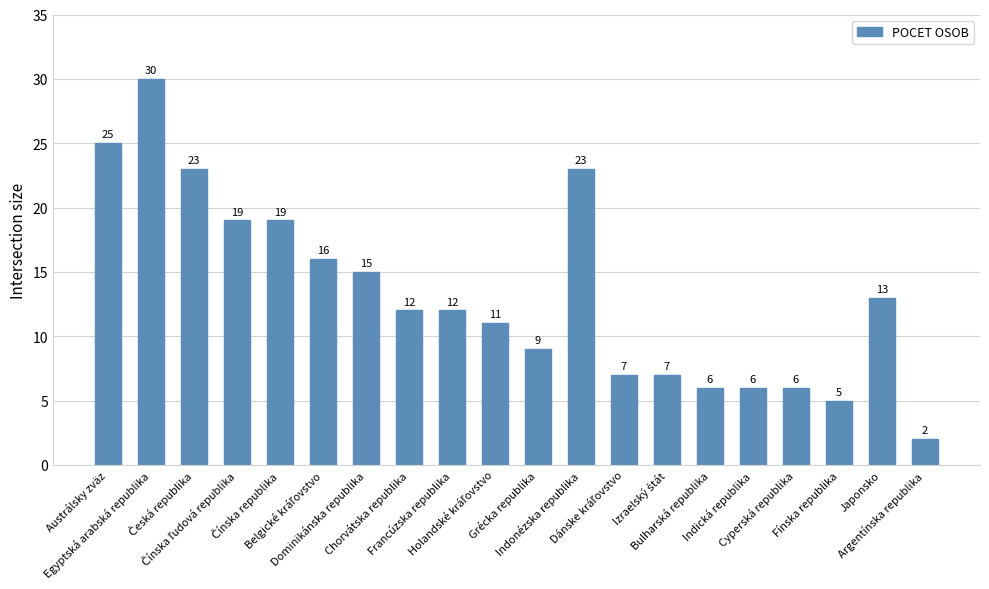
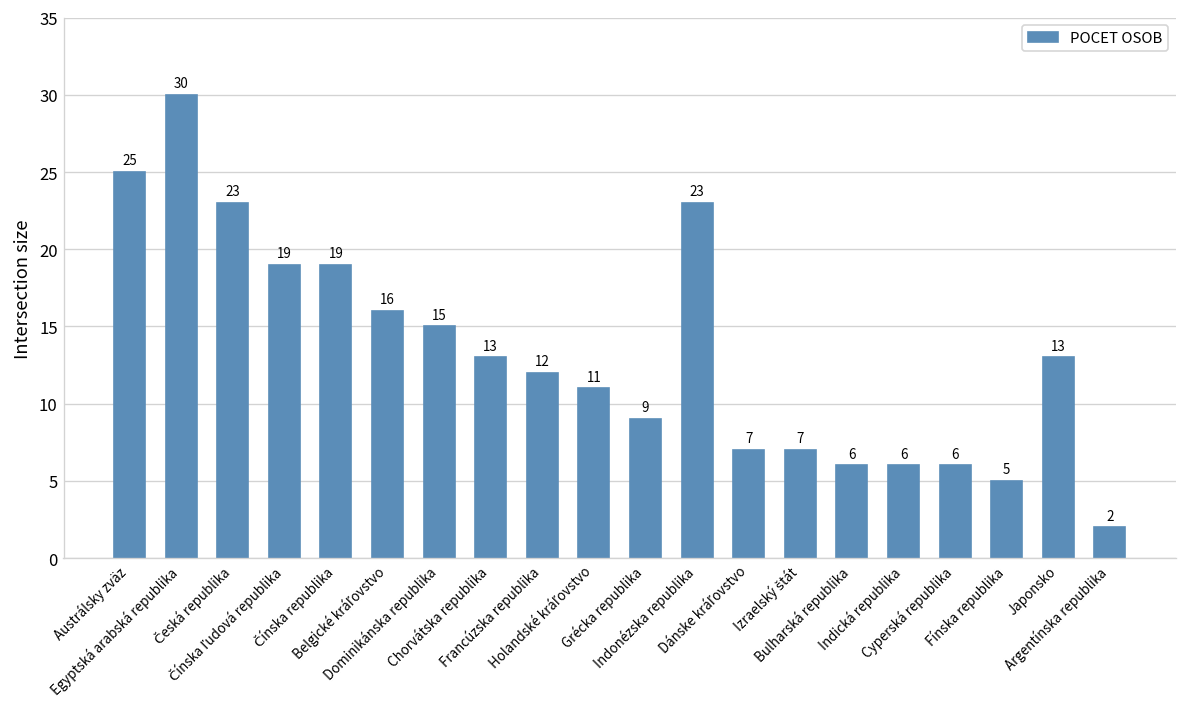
Chorvátska republika: 12 -> 13
